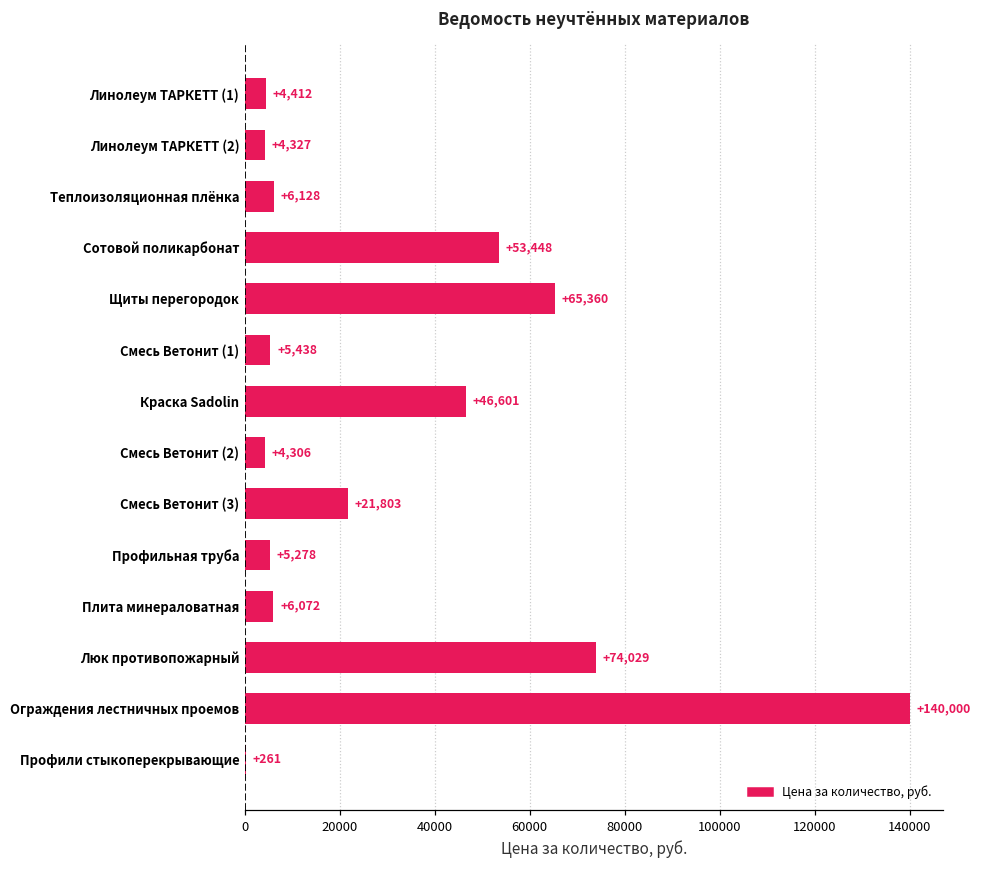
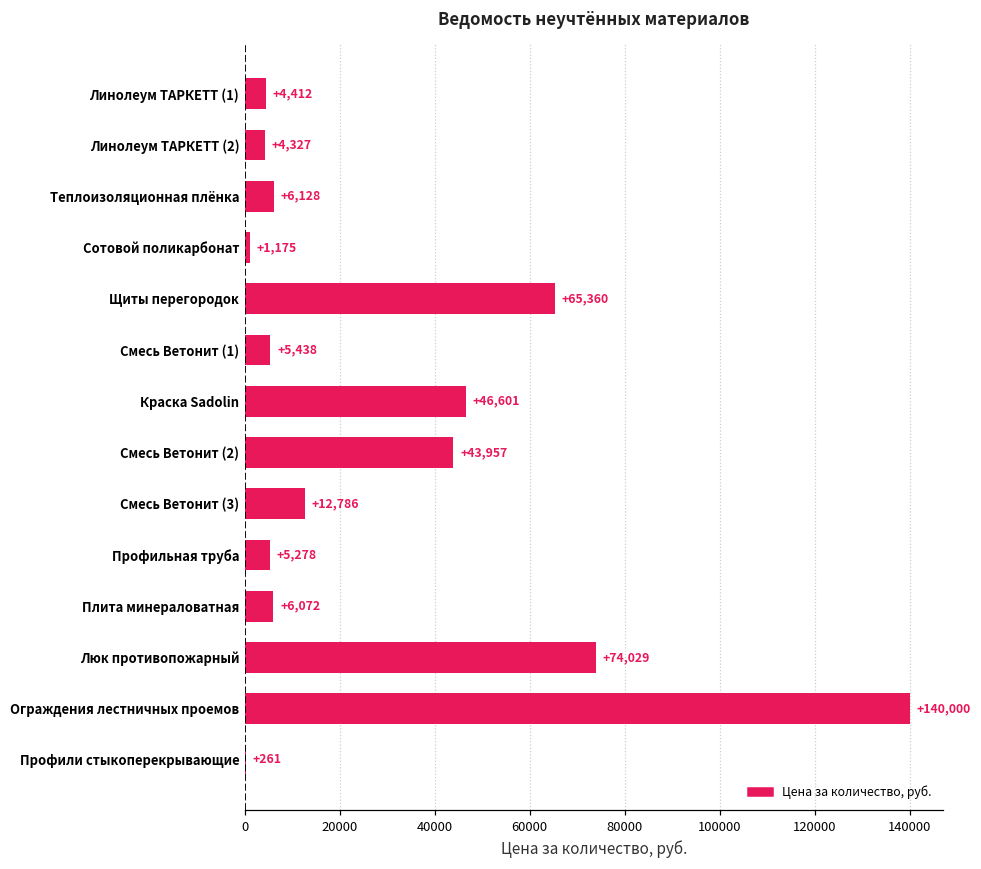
Сотовой поликарбонат: +53,448 -> +1,175
Смесь Ветонит (2): +4,306 -> +43,957
Смесь Ветонит (3): +21,803 -> +12,786
